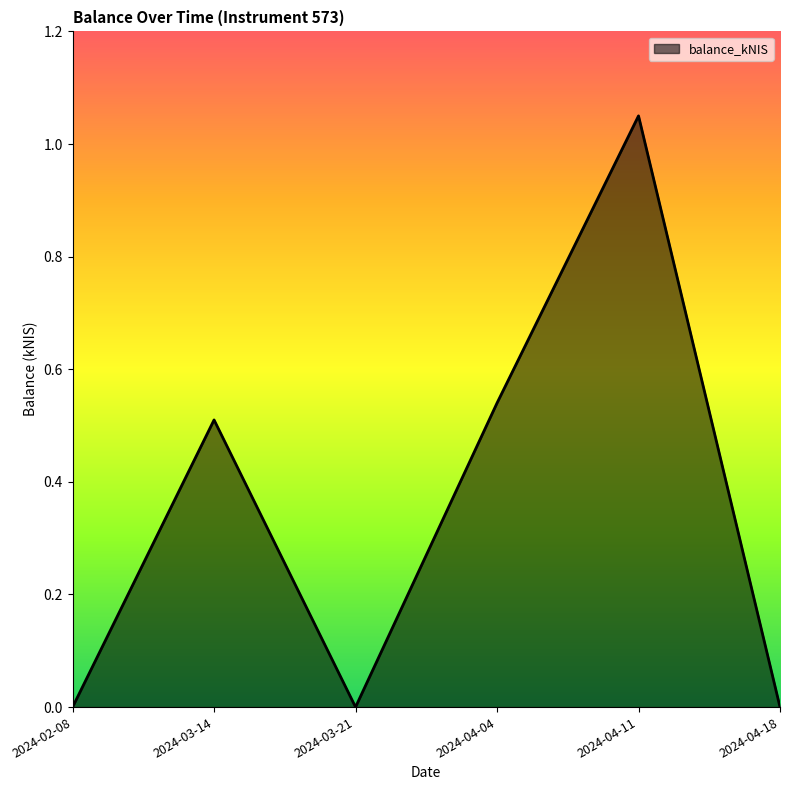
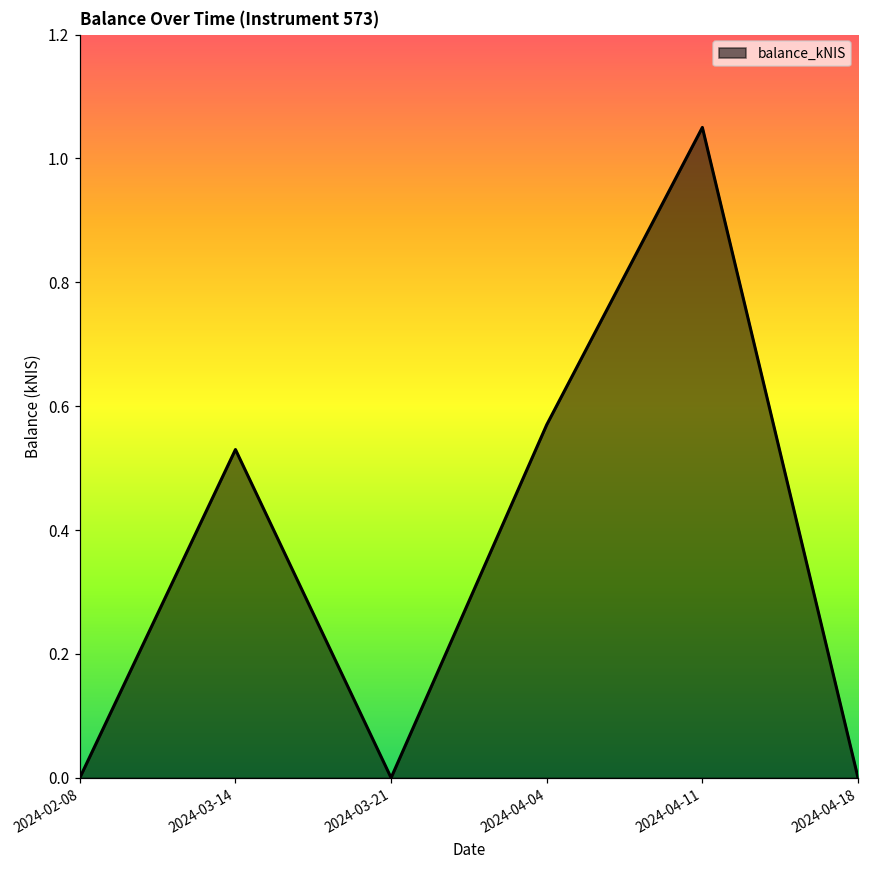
2024-03-14: 0.51 -> 0.53
2024-04-04: 0.54 -> 0.57
